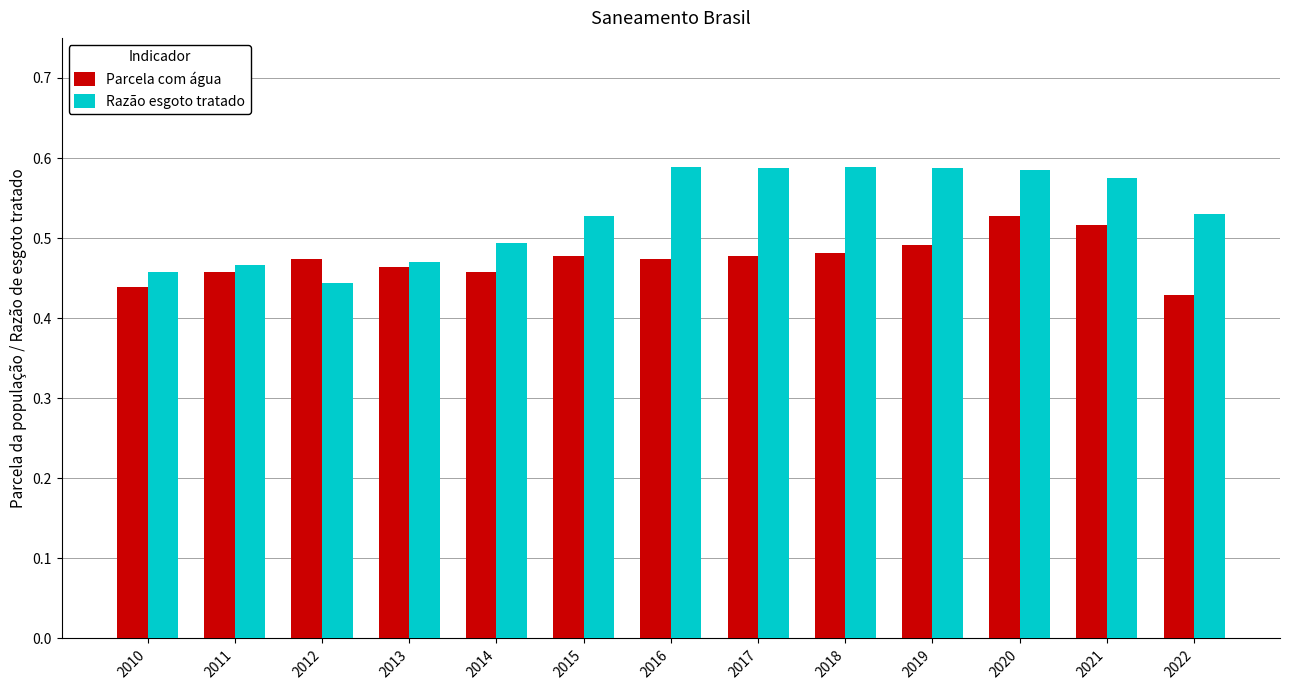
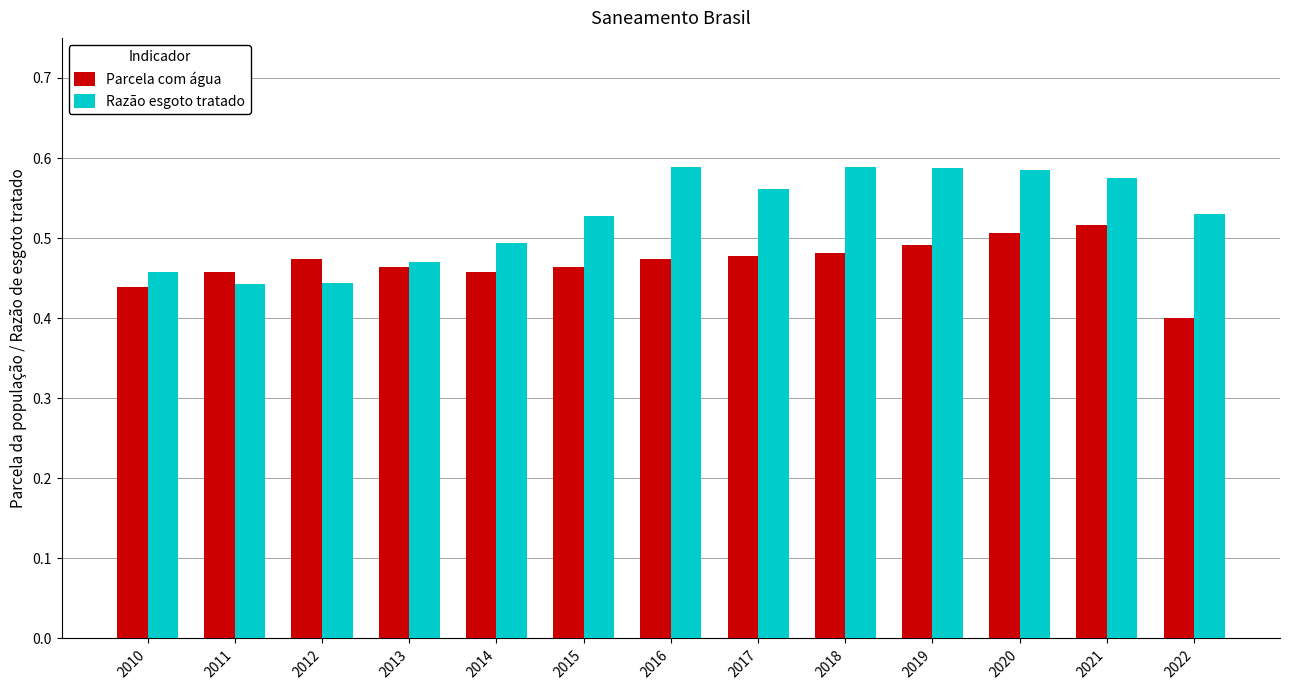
Razão esgoto tratado, 2011: 0.47 -> 0.44
Parcela com água, 2015: 0.48 -> 0.46
Razão esgoto tratado, 2017: 0.59 -> 0.56
Parcela com água, 2020: 0.53 -> 0.51
Parcela com água, 2022: 0.43 -> 0.40
